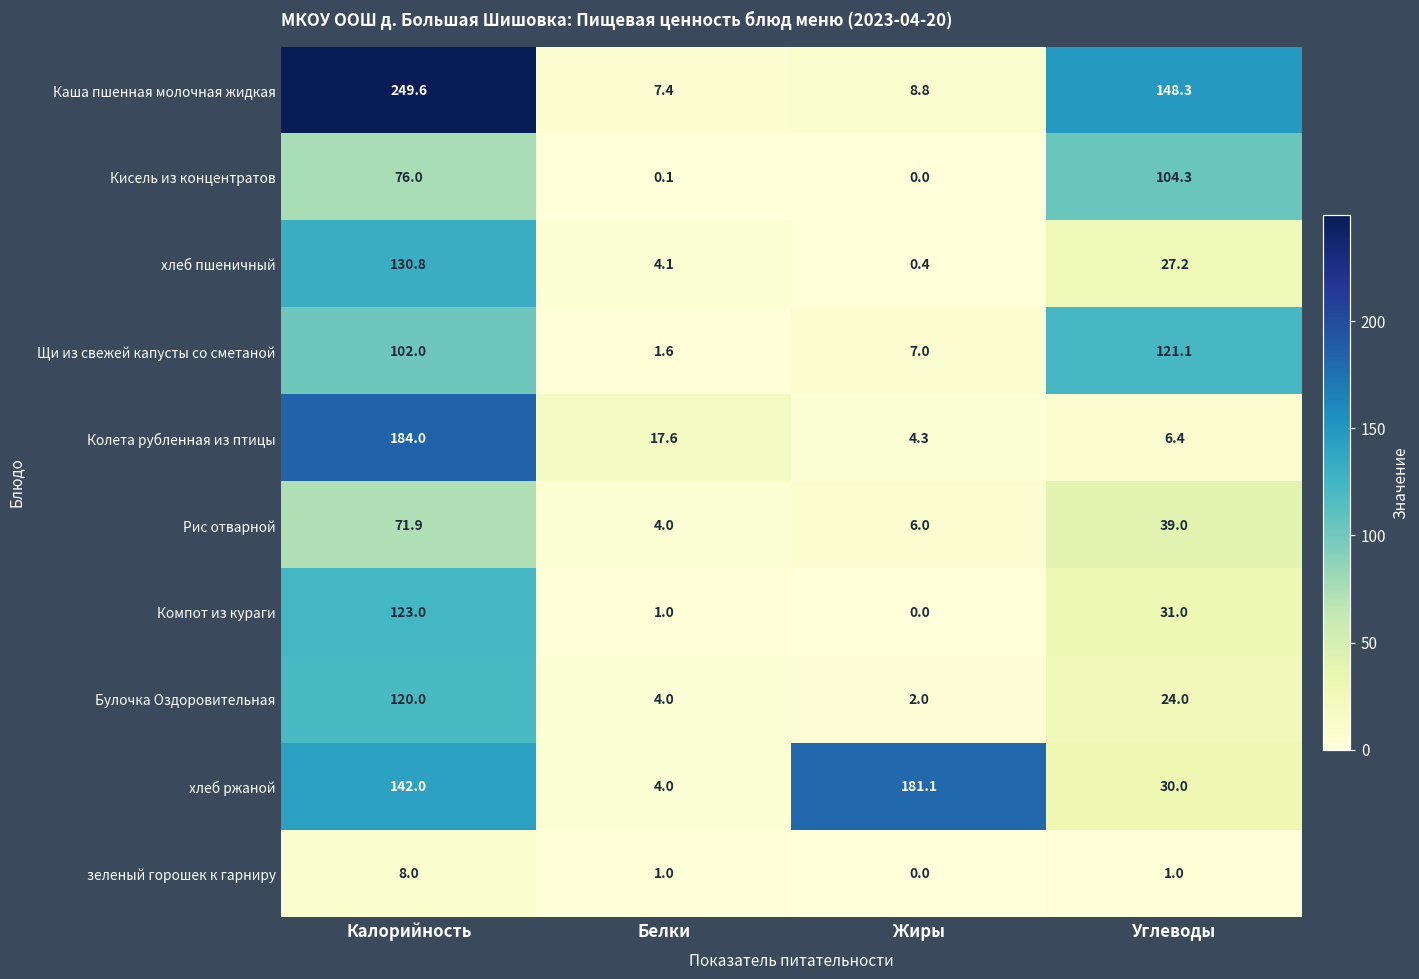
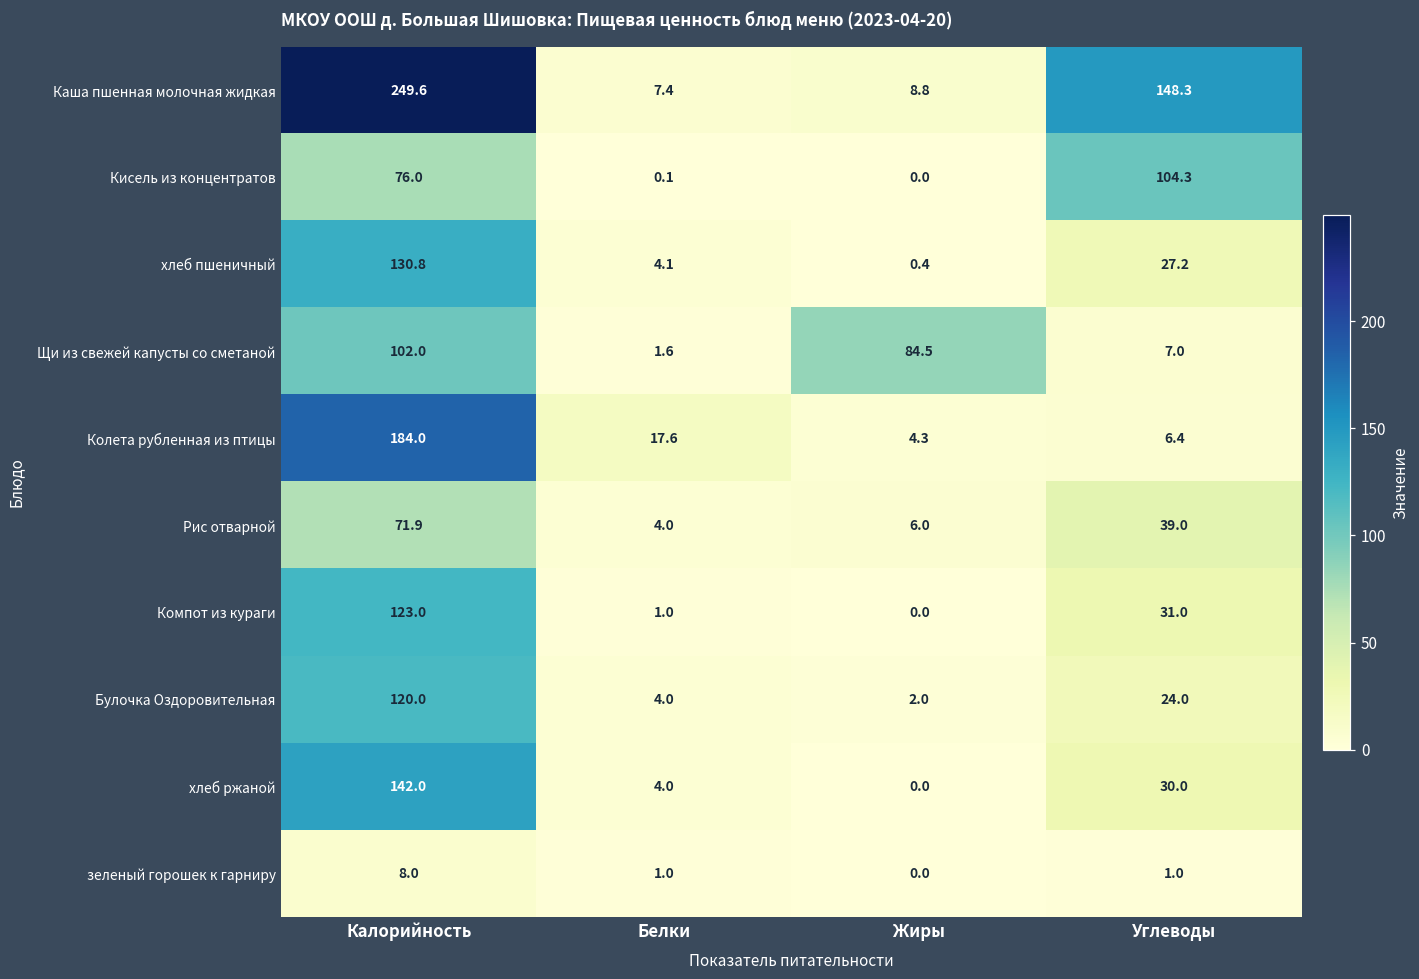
Щи из свежей капусты со сметаной, Жиры: 7.0 -> 84.5
Щи из свежей капусты со сметаной, Углеводы: 121.1 -> 7.0
хлеб ржаной, Жиры: 181.1 -> 0.0
